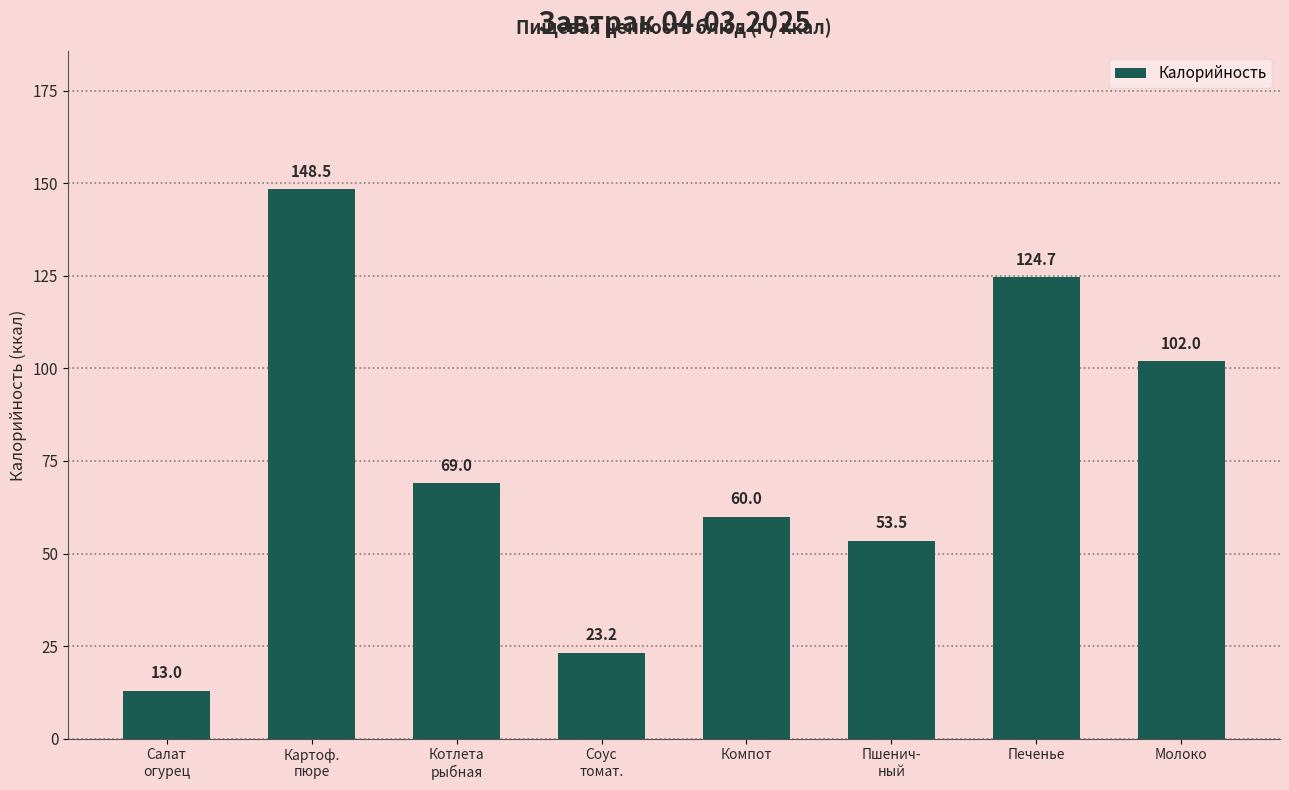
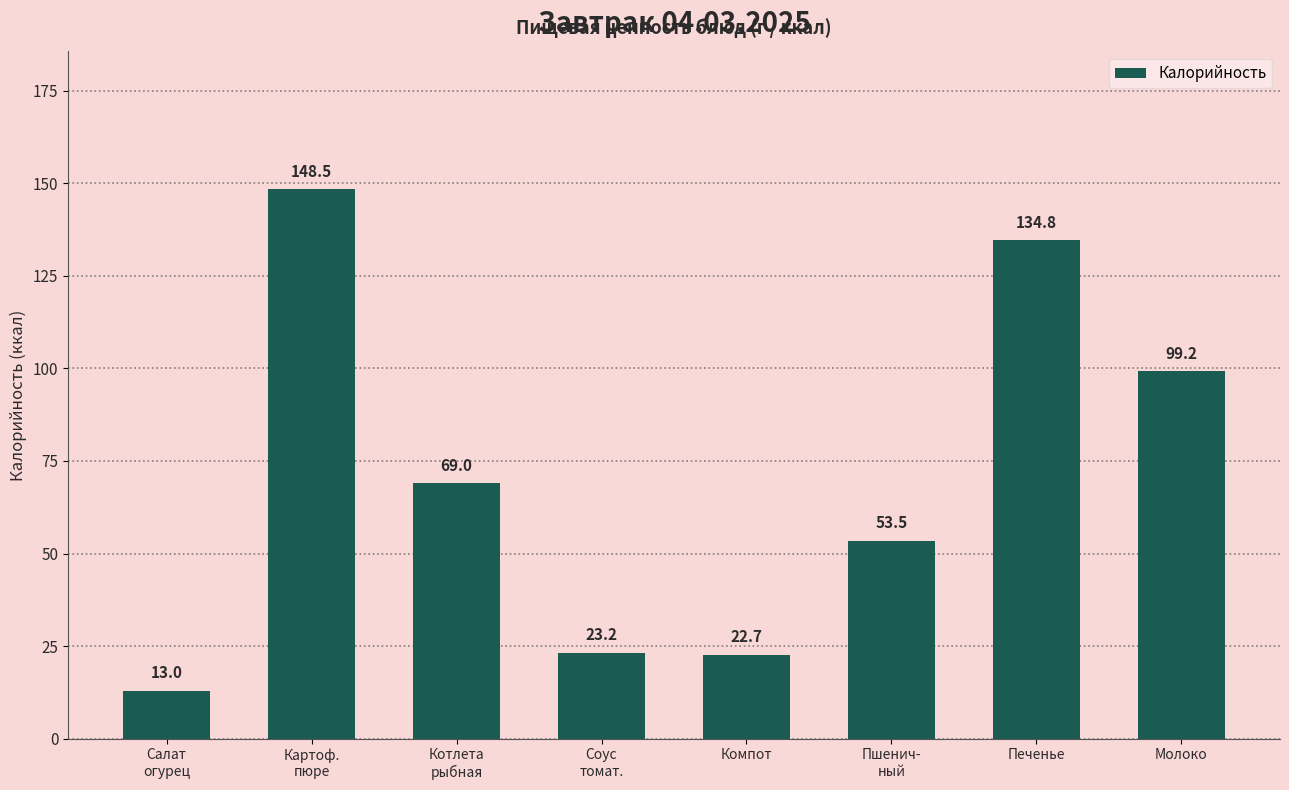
Компот: 60.0 -> 22.7
Печенье: 124.7 -> 134.8
Молоко: 102.0 -> 99.2
